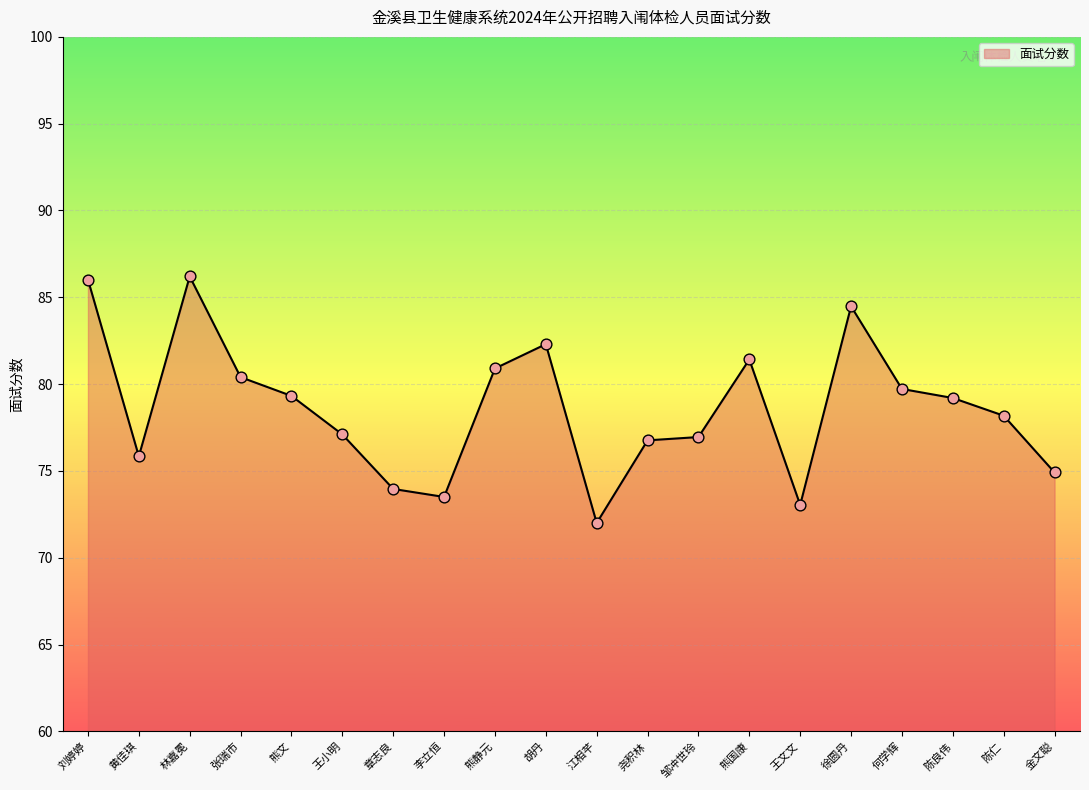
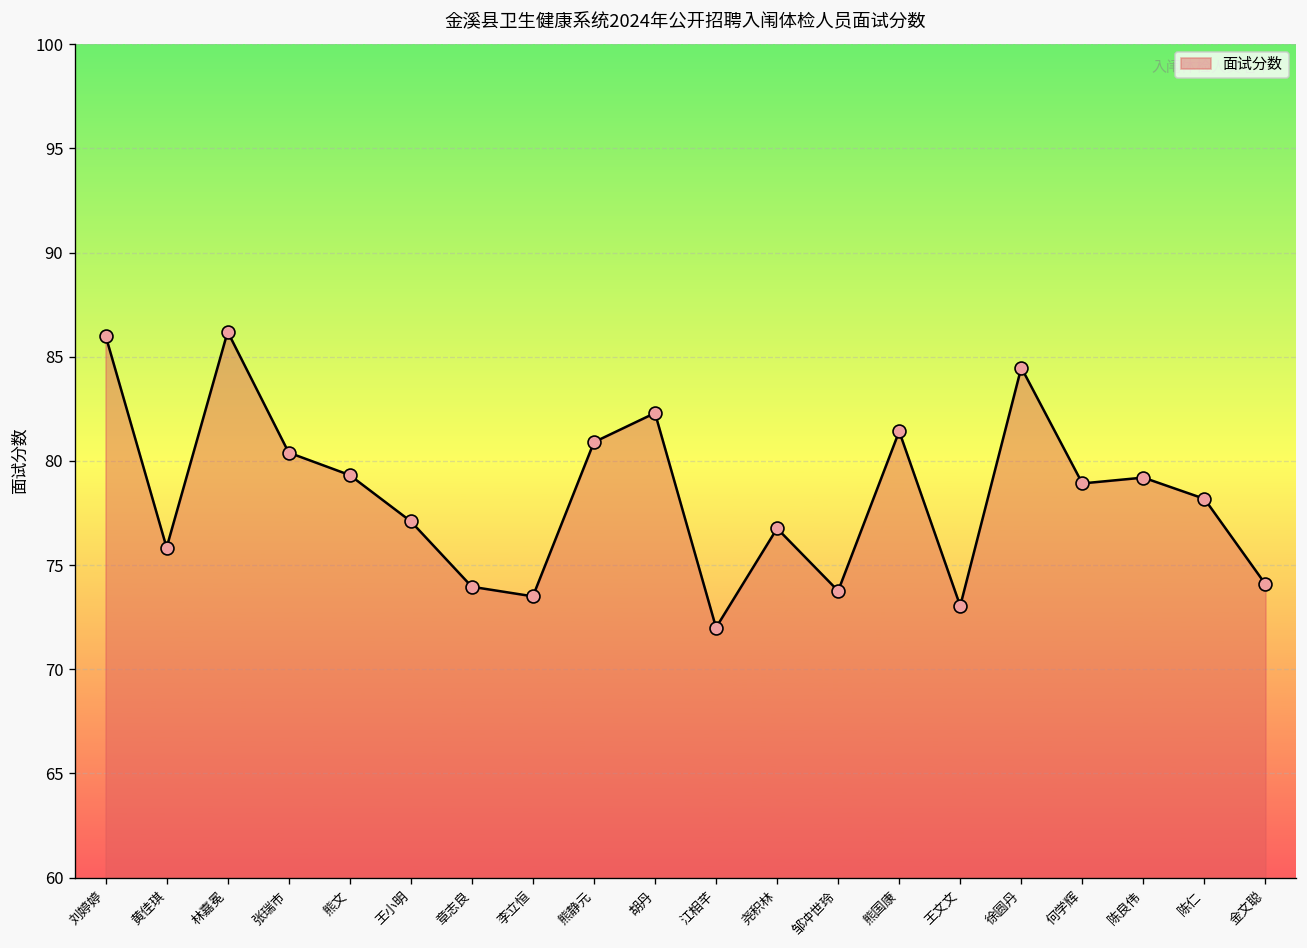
邹冲世玲: 77.0 -> 73.8
何学辉: 79.7 -> 78.9
金文聪: 74.9 -> 74.1
